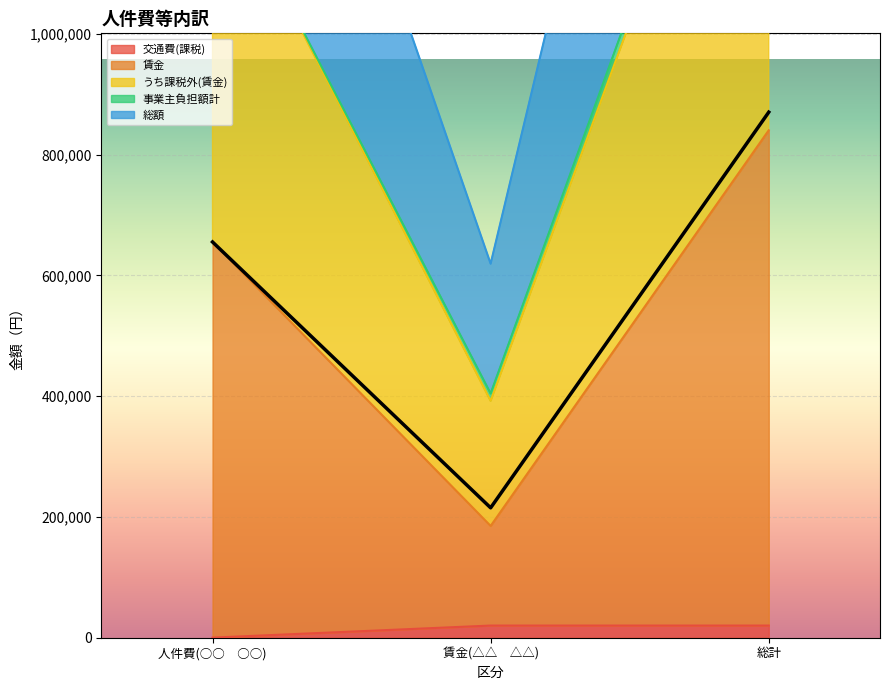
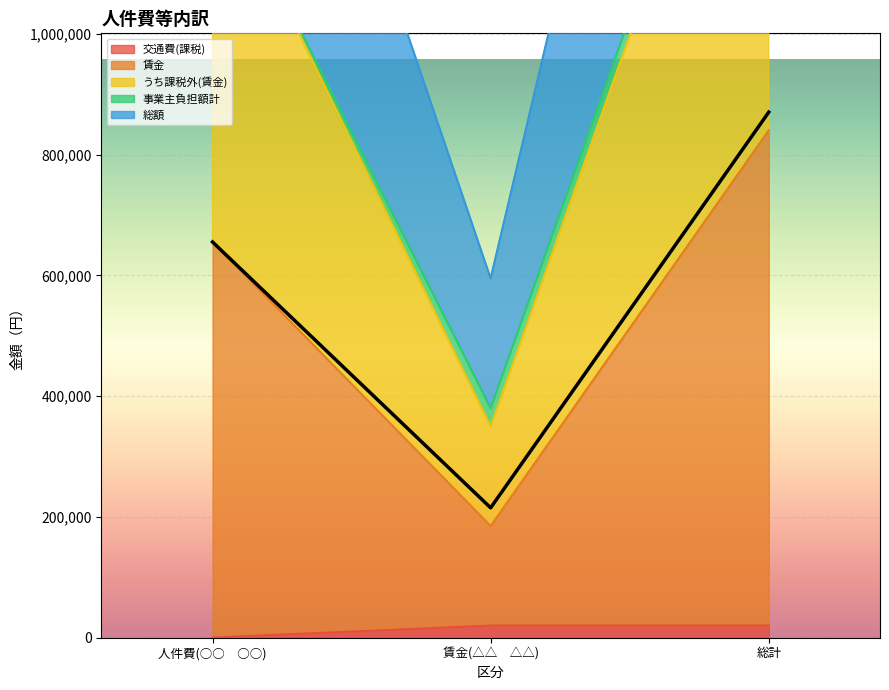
うち課税外(賃金), 賃金(△△ △△): 210,000 -> 170,000
事業主負担額計, 賃金(△△ △△): 10,000 -> 30,000
